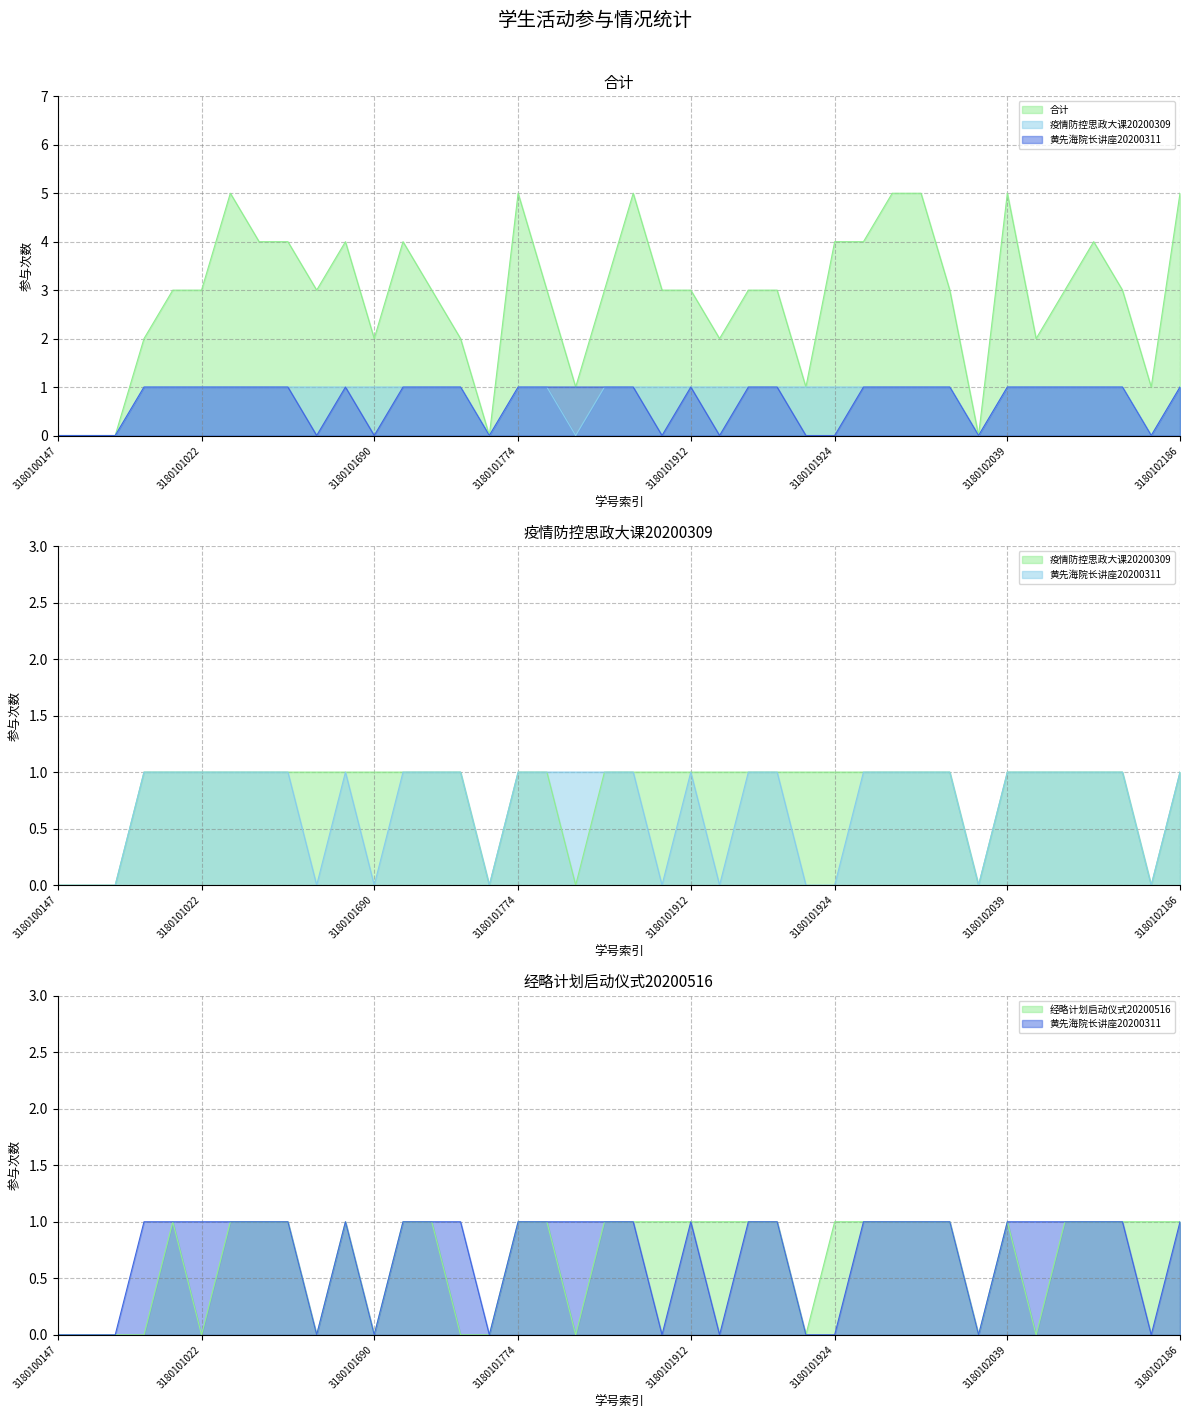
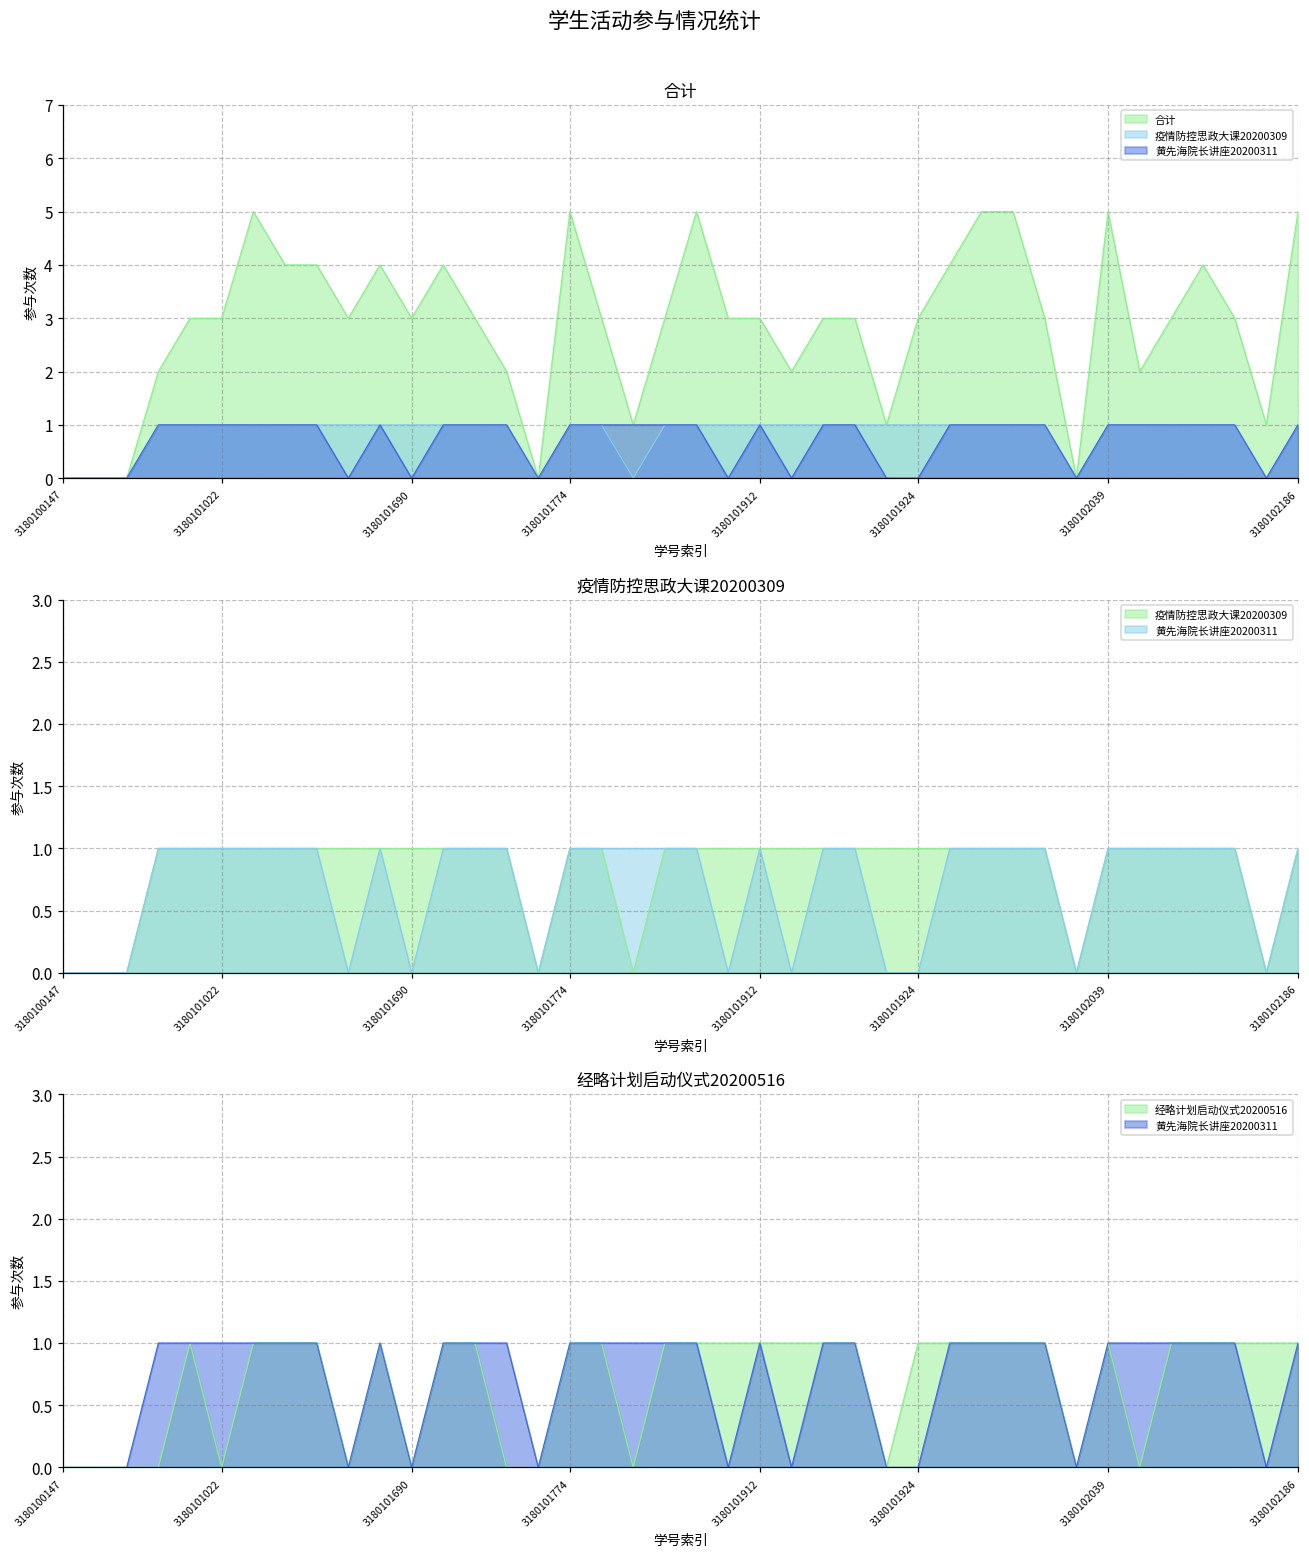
合计, 合计, 3180101690: 2 -> 3
合计, 合计, 3180101924: 4 -> 3
